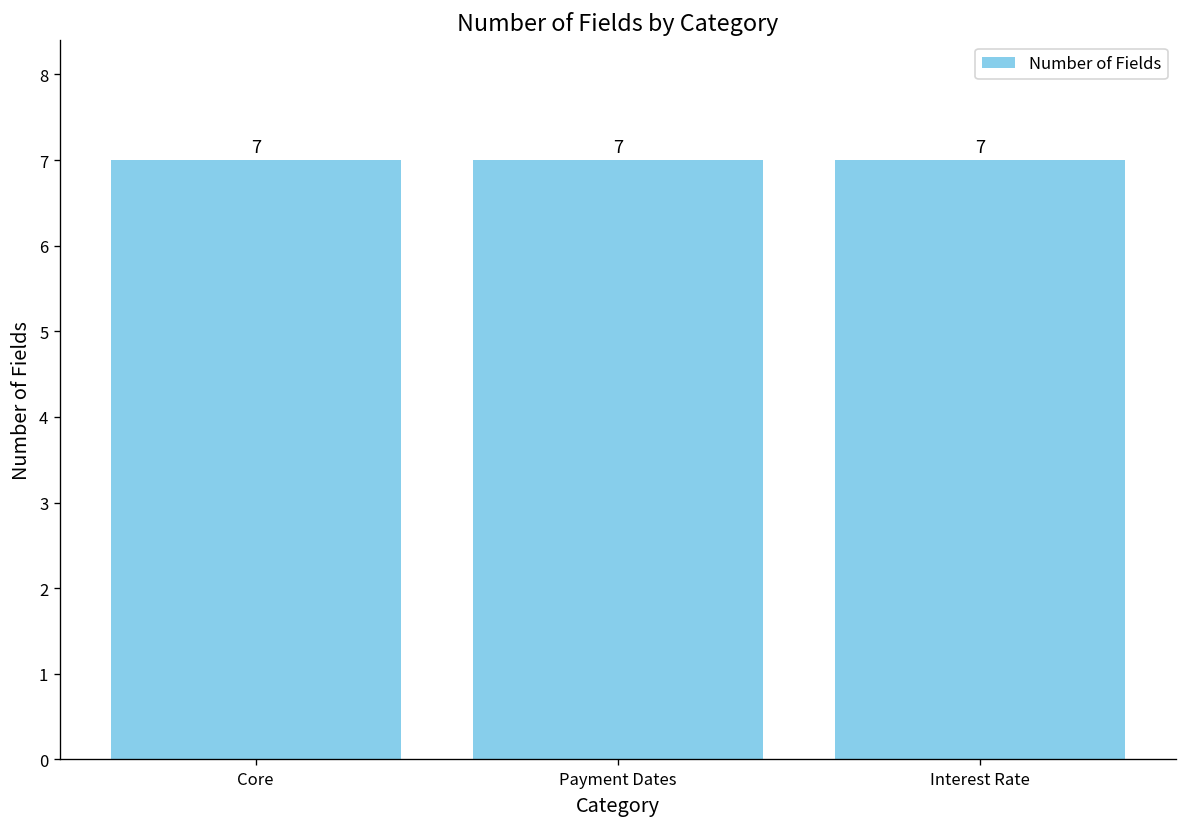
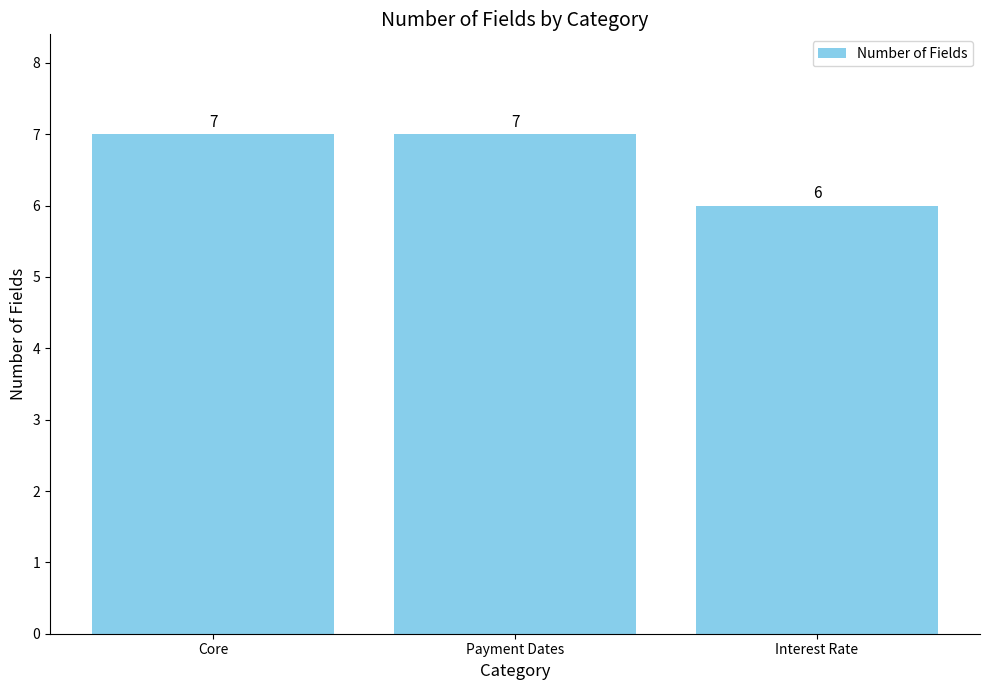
Interest Rate: 7 -> 6
